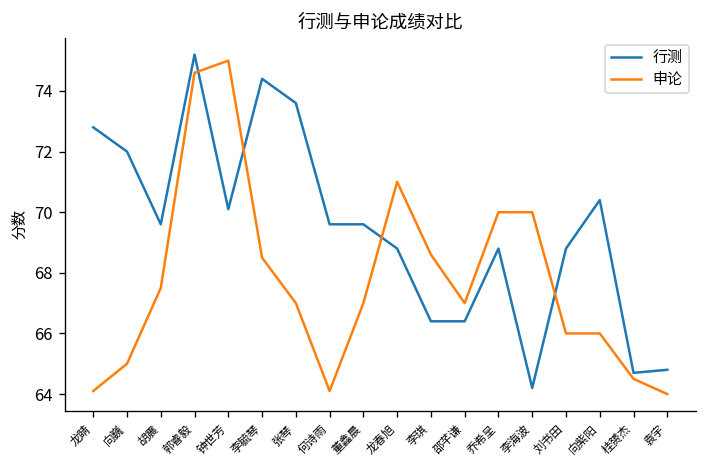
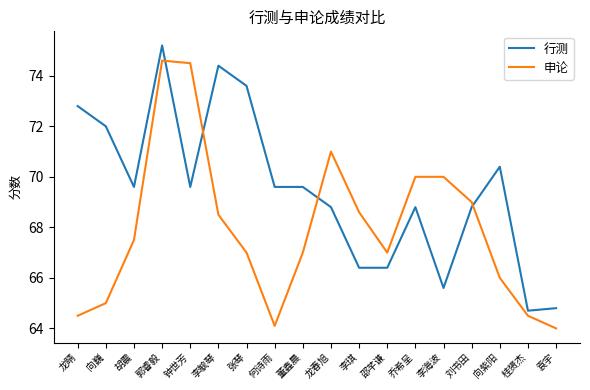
申论, 龙睛: 64.1 -> 64.5
行测, 钟世芳: 70.1 -> 69.6
申论, 钟世芳: 75.0 -> 74.5
行测, 李海波: 64.2 -> 65.6
申论, 刘书田: 66 -> 69
